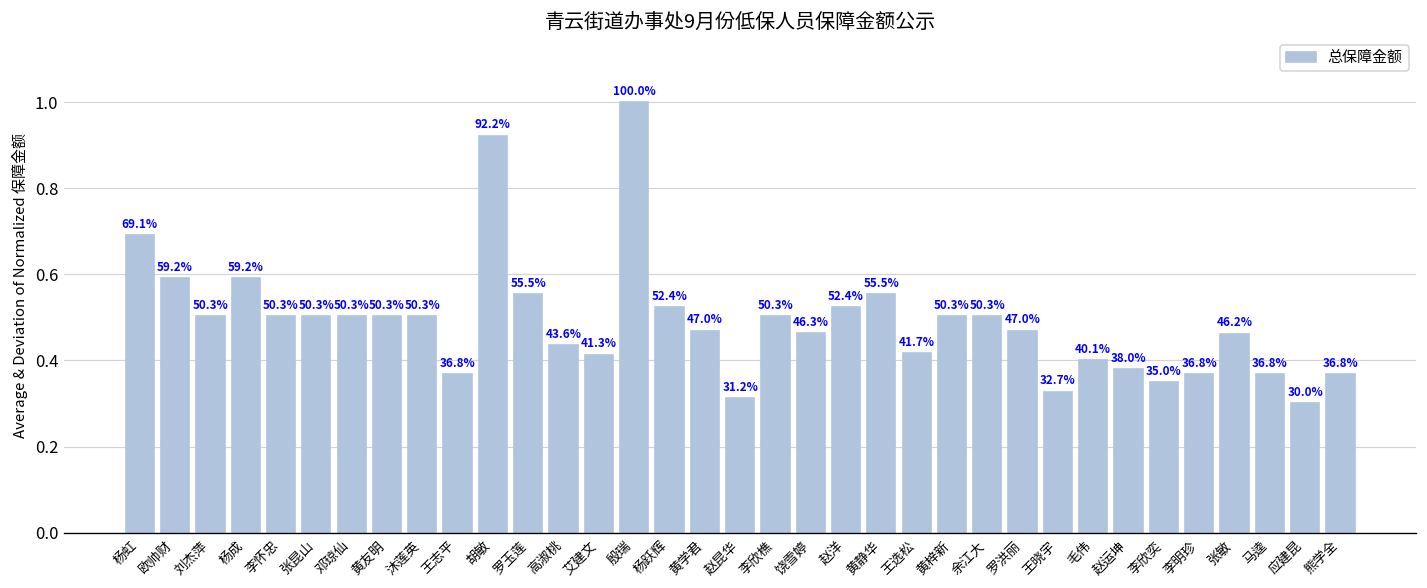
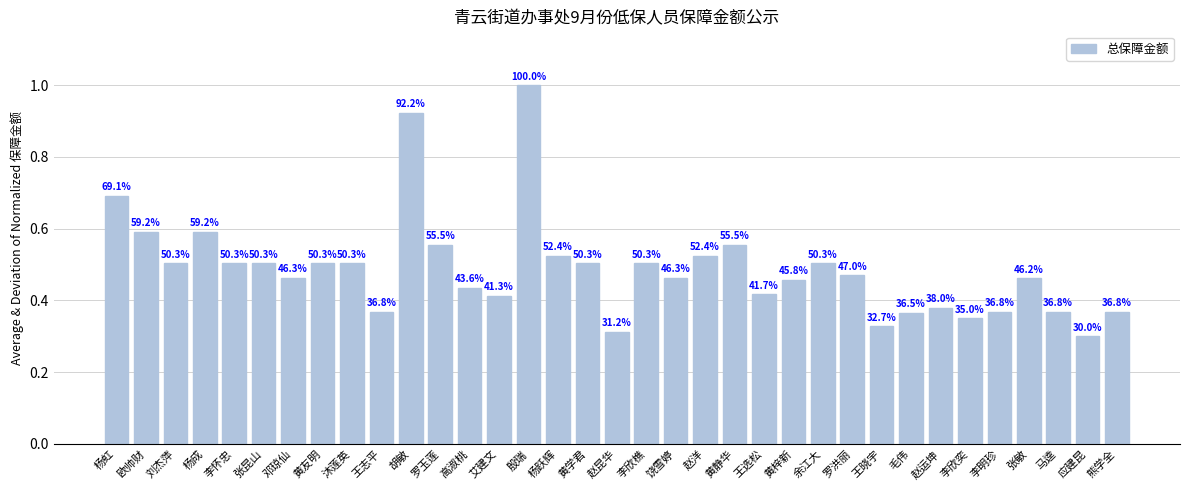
邓琼仙: 50.3% -> 46.3%
黄学君: 47.0% -> 50.3%
黄梓新: 50.3% -> 45.8%
毛伟: 40.1% -> 36.5%
